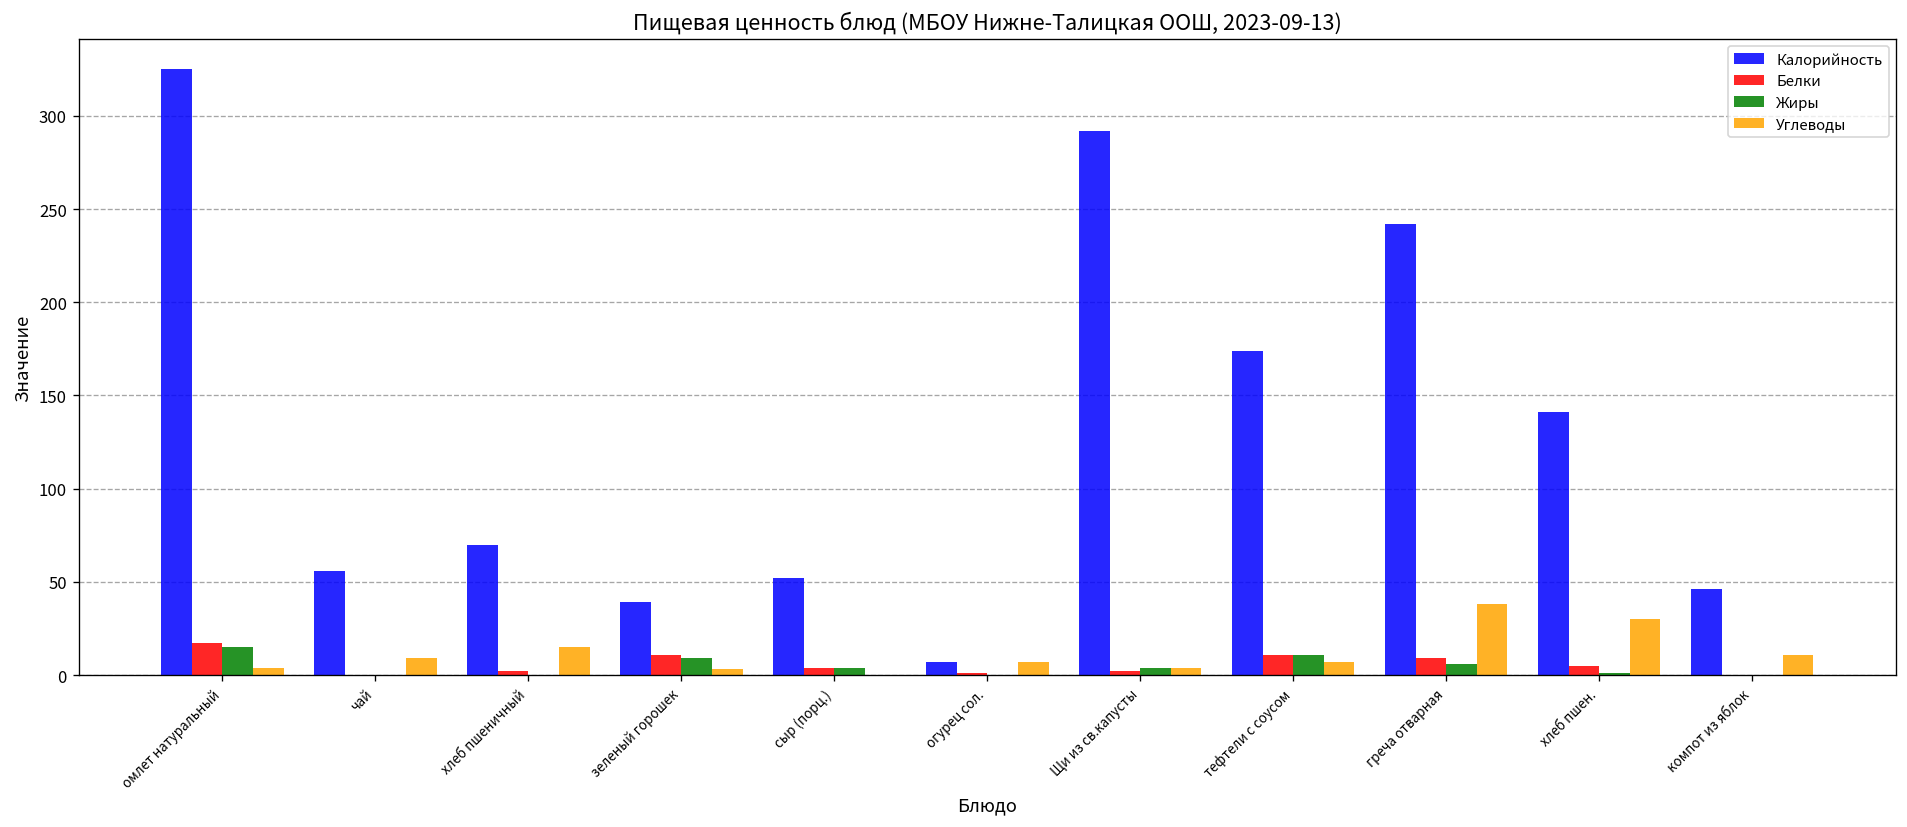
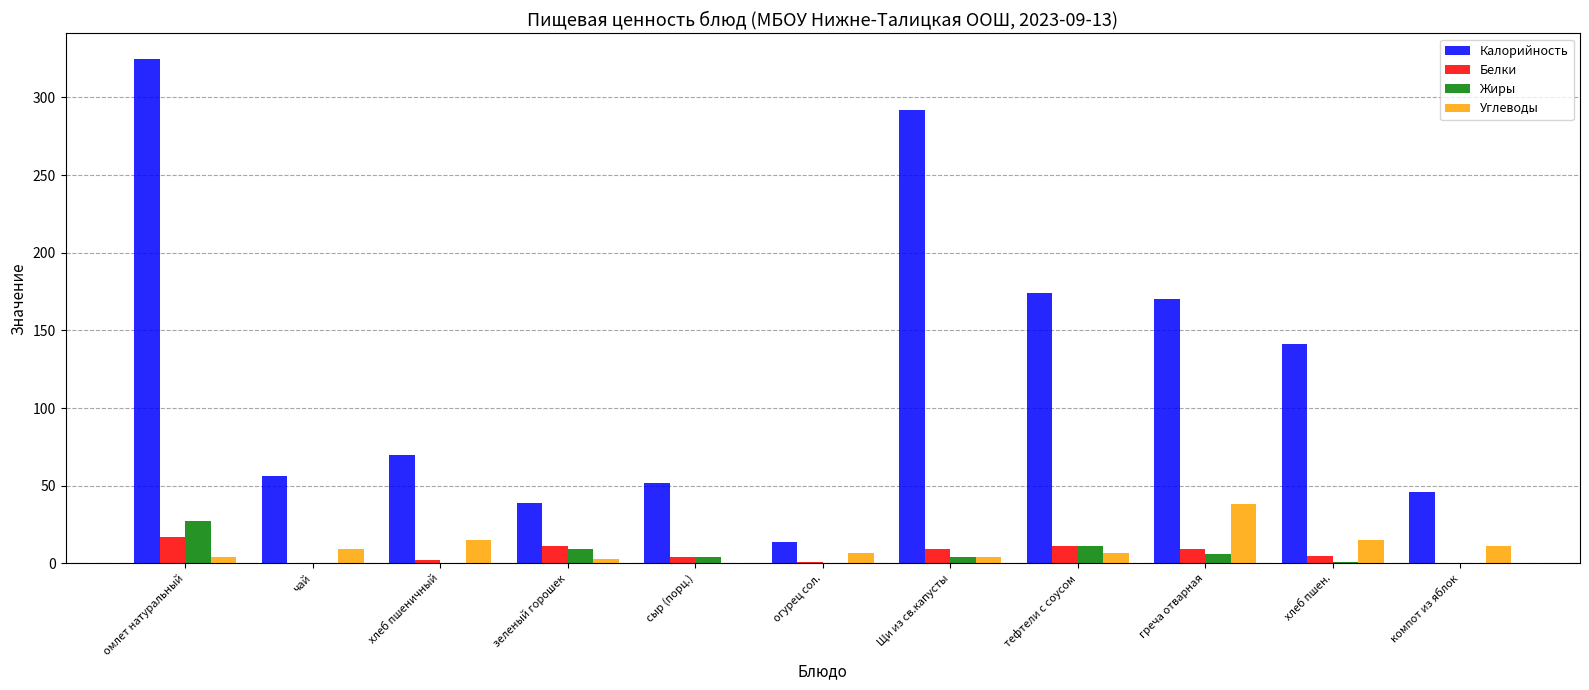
Жиры, омлет натуральный: 15 -> 27
Калорийность, огурец сол.: 7 -> 14
Белки, Щи из св.капусты: 2 -> 9
Калорийность, греча отварная: 242 -> 170
Углеводы, хлеб пшен.: 30 -> 15
